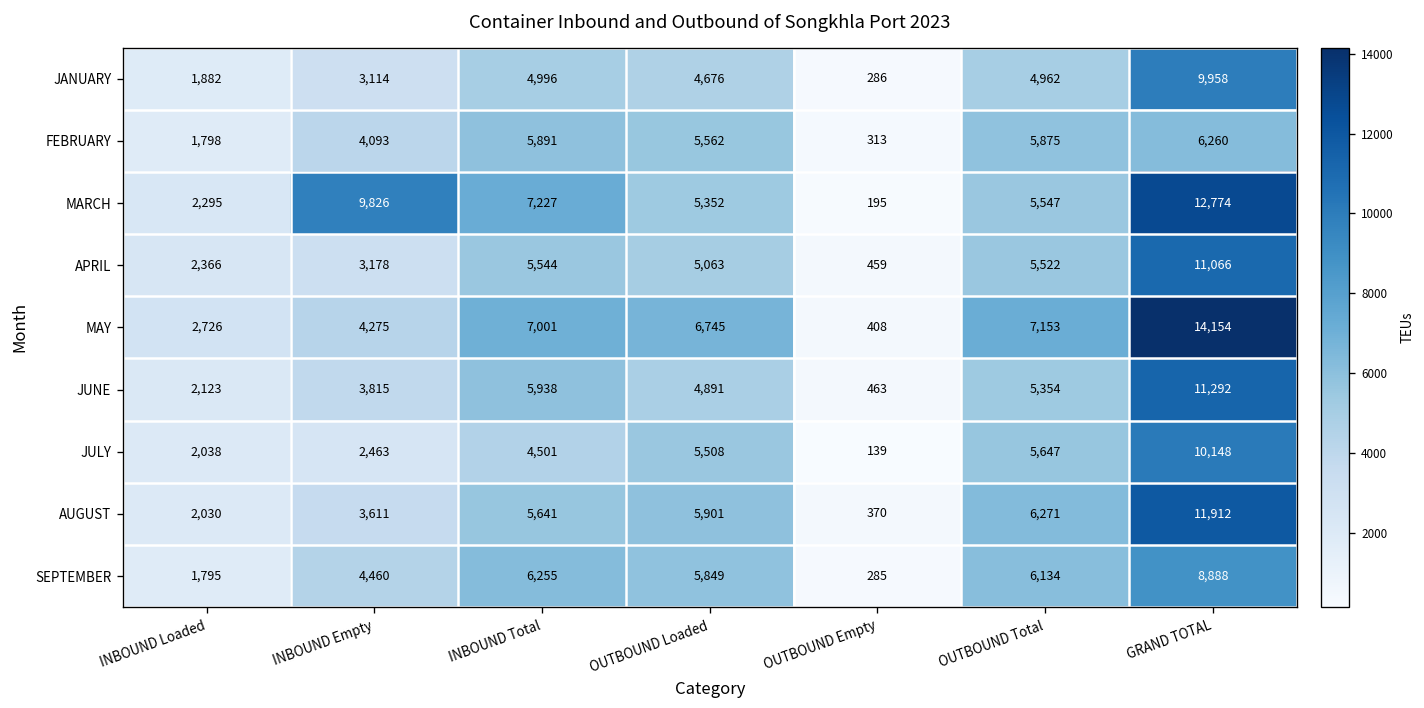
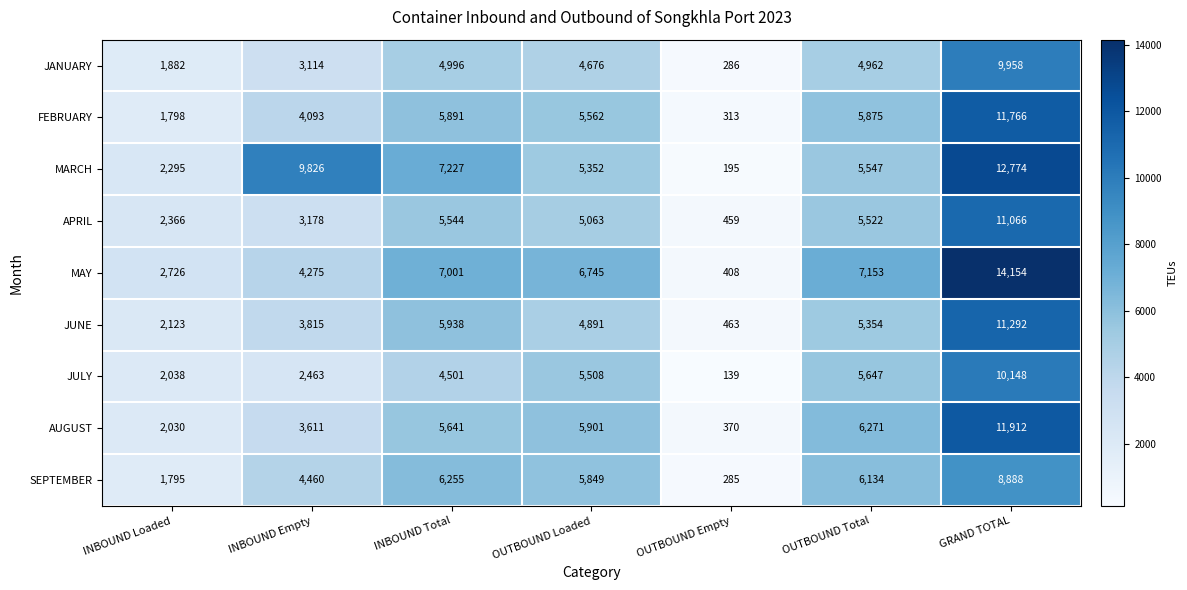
FEBRUARY, GRAND TOTAL: 6,260 -> 11,766
